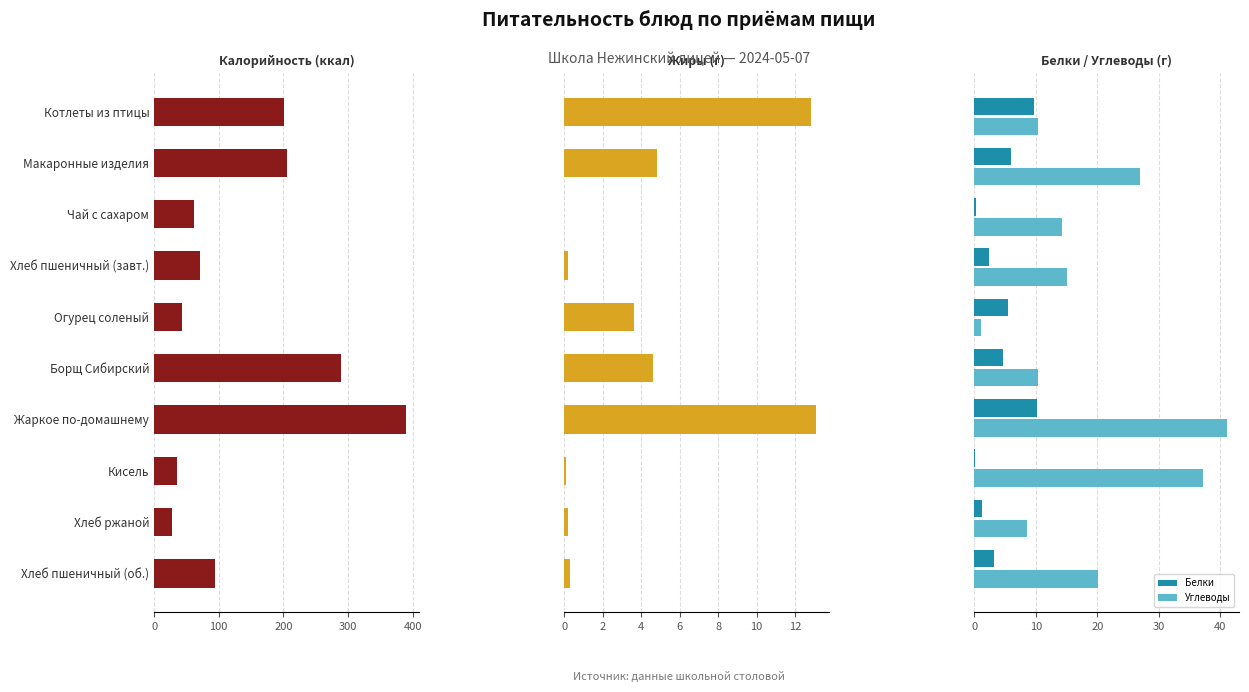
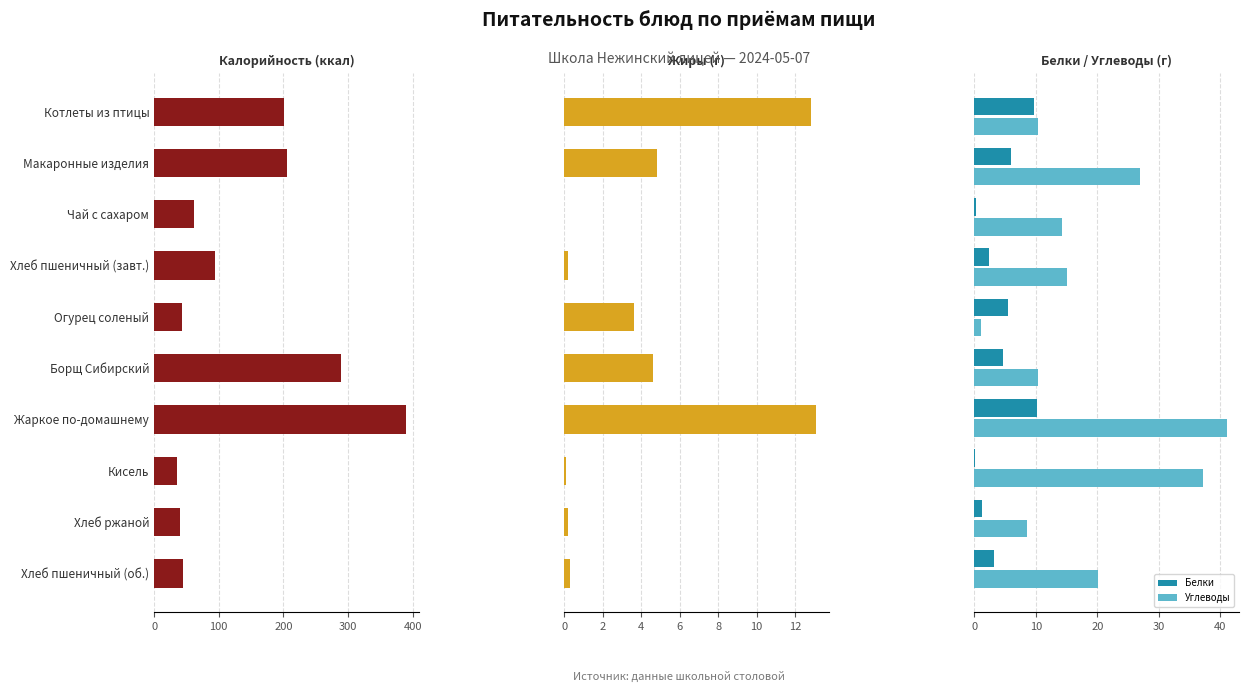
Калорийность (ккал), Хлеб пшеничный (завт.): 70 -> 90
Калорийность (ккал), Хлеб ржаной: 30 -> 40
Калорийность (ккал), Хлеб пшеничный (об.): 90 -> 50
